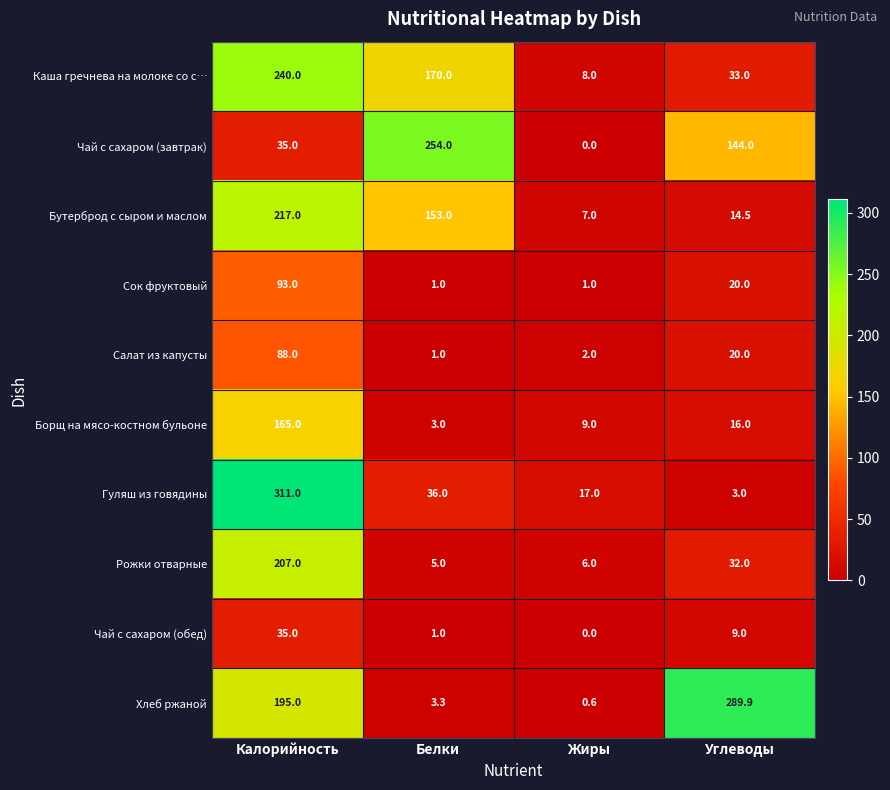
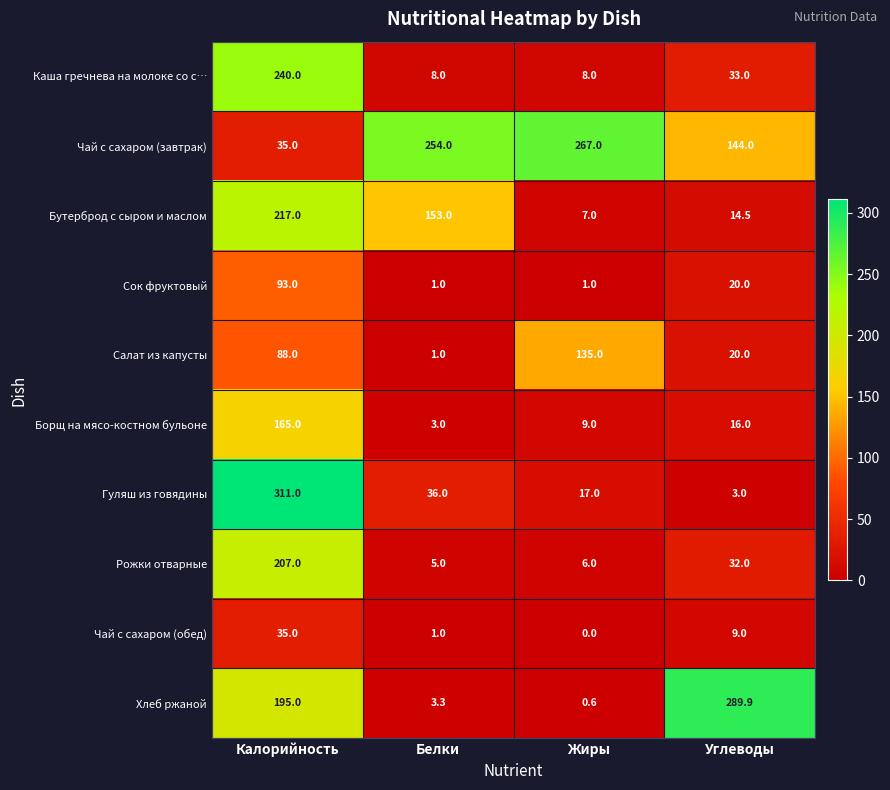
Каша гречнева на молоке со с…, Белки: 170.0 -> 8.0
Чай с сахаром (завтрак), Жиры: 0.0 -> 267.0
Салат из капусты, Жиры: 2.0 -> 135.0
